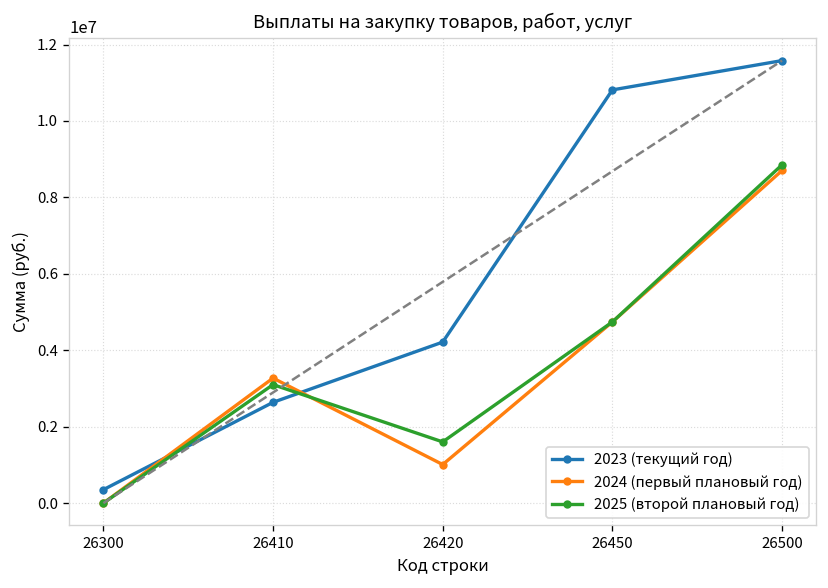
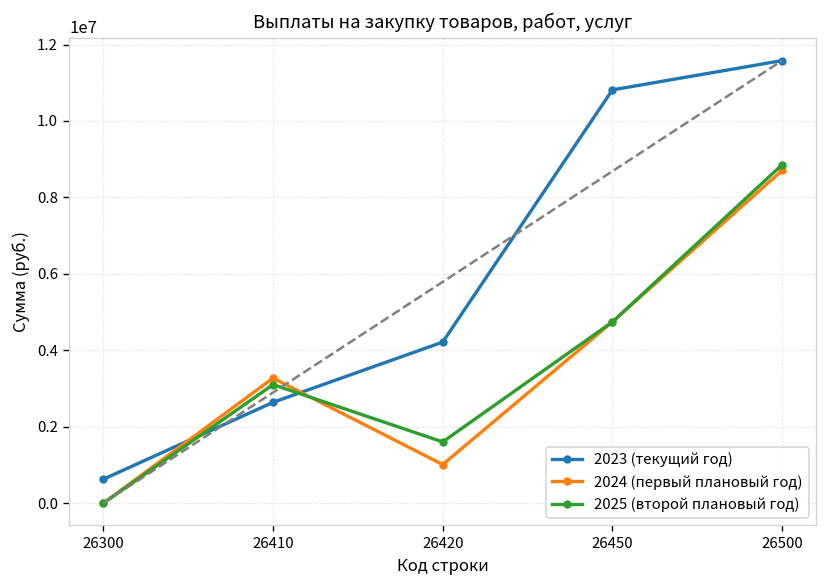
2023 (текущий год), 26300: 400000 -> 600000
